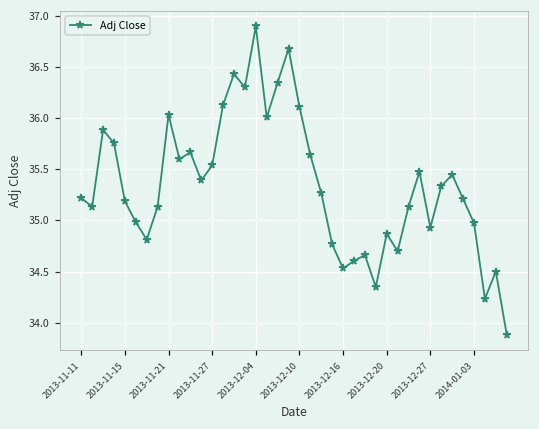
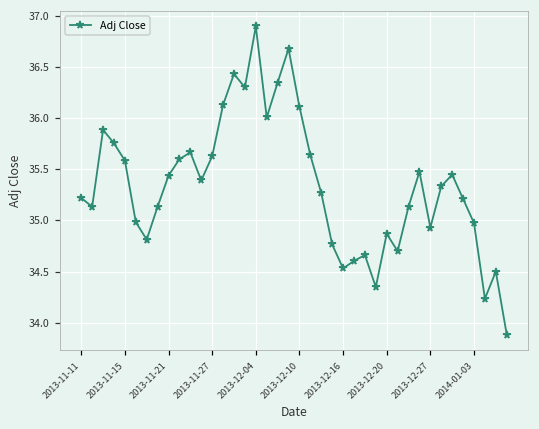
2013-11-15: 35.2 -> 35.6
2013-11-21: 36.0 -> 35.4
2013-11-27: 35.5 -> 35.6
